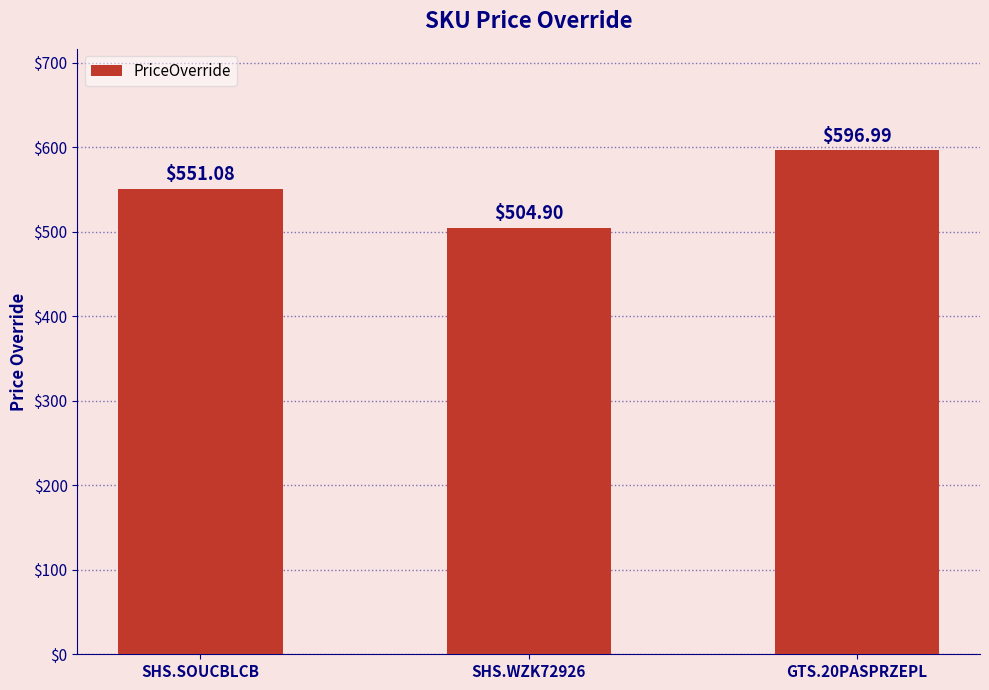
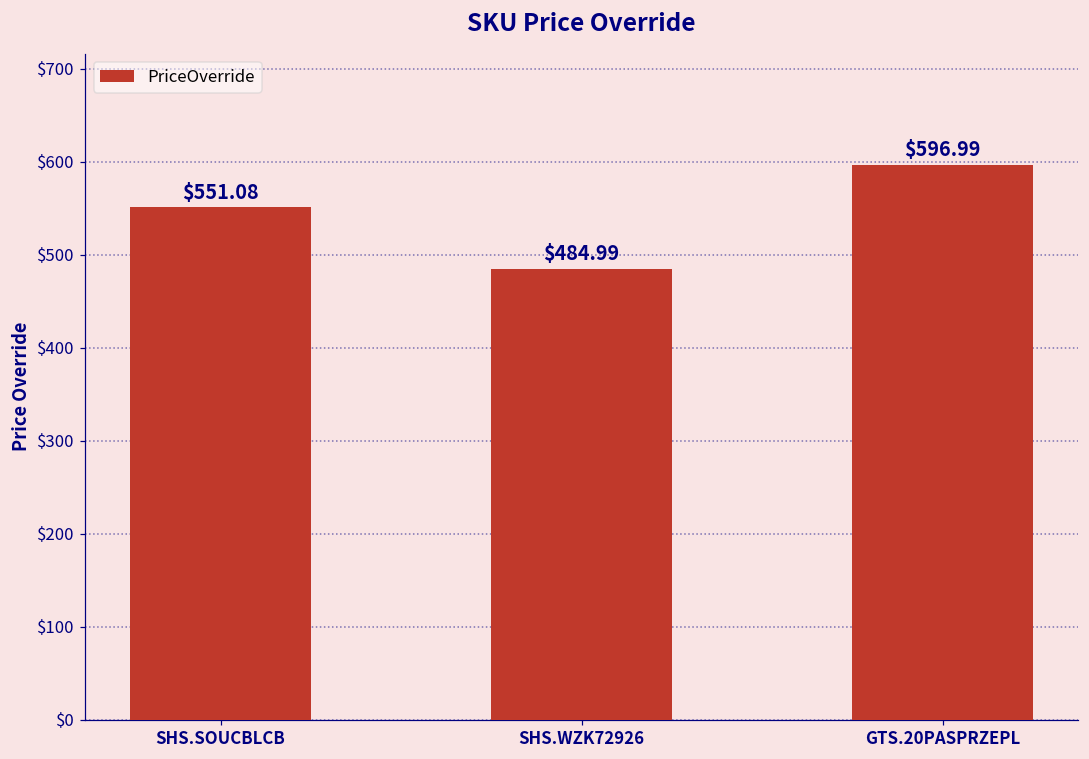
SHS.WZK72926: $504.90 -> $484.99
